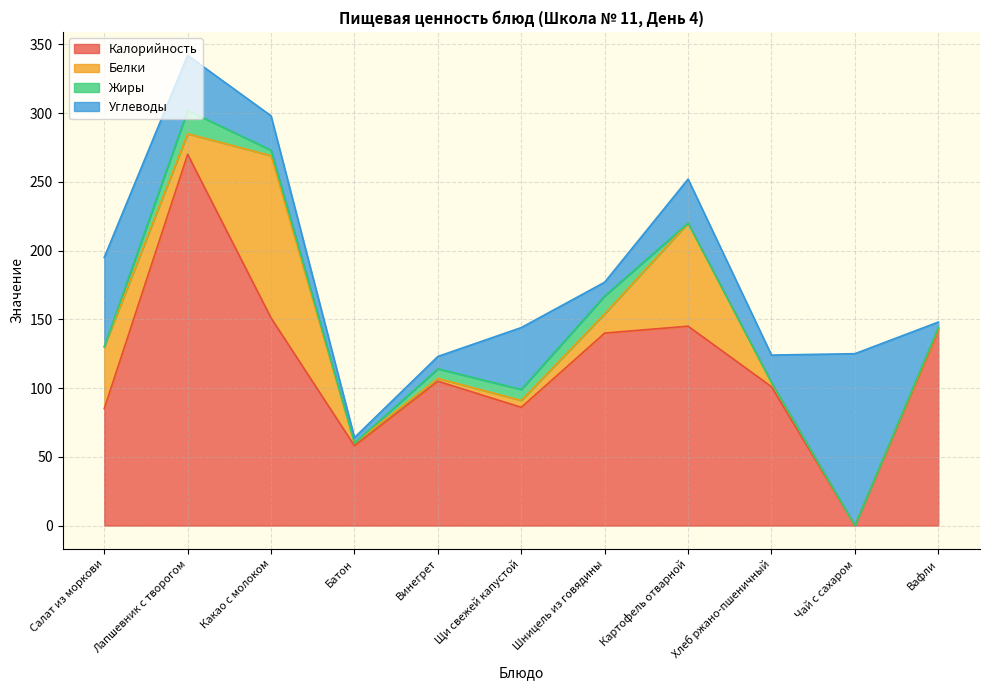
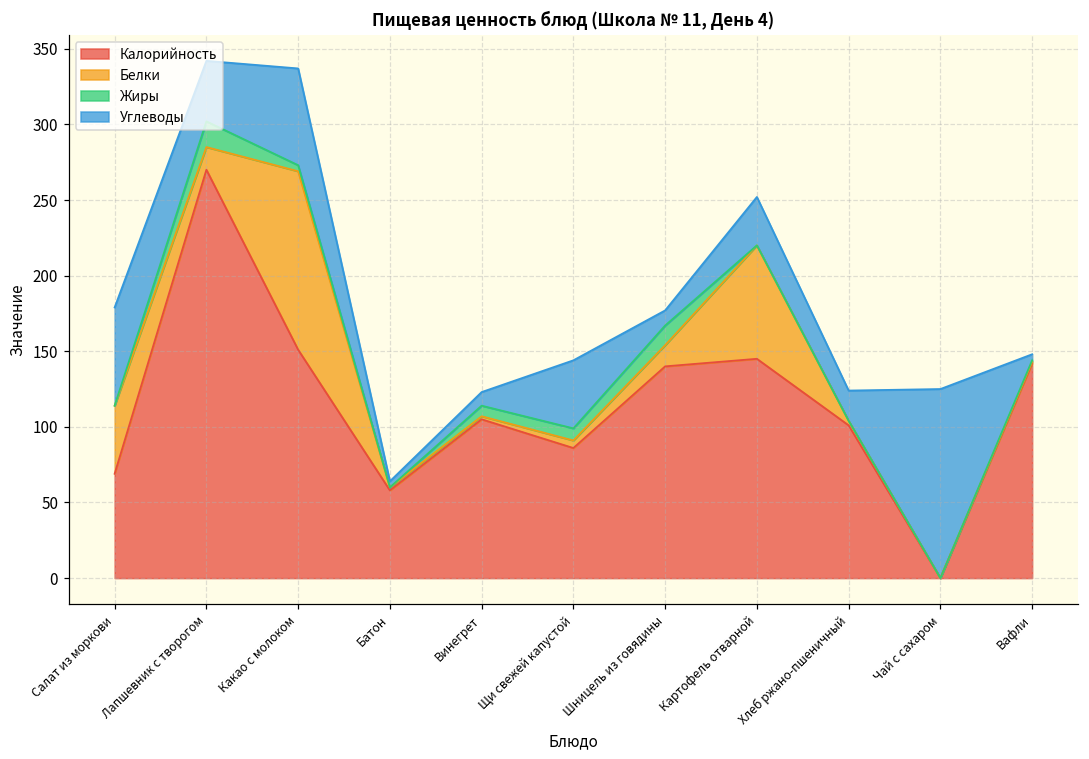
Калорийность, Салат из моркови: 85 -> 69
Углеводы, Какао с молоком: 25 -> 64
